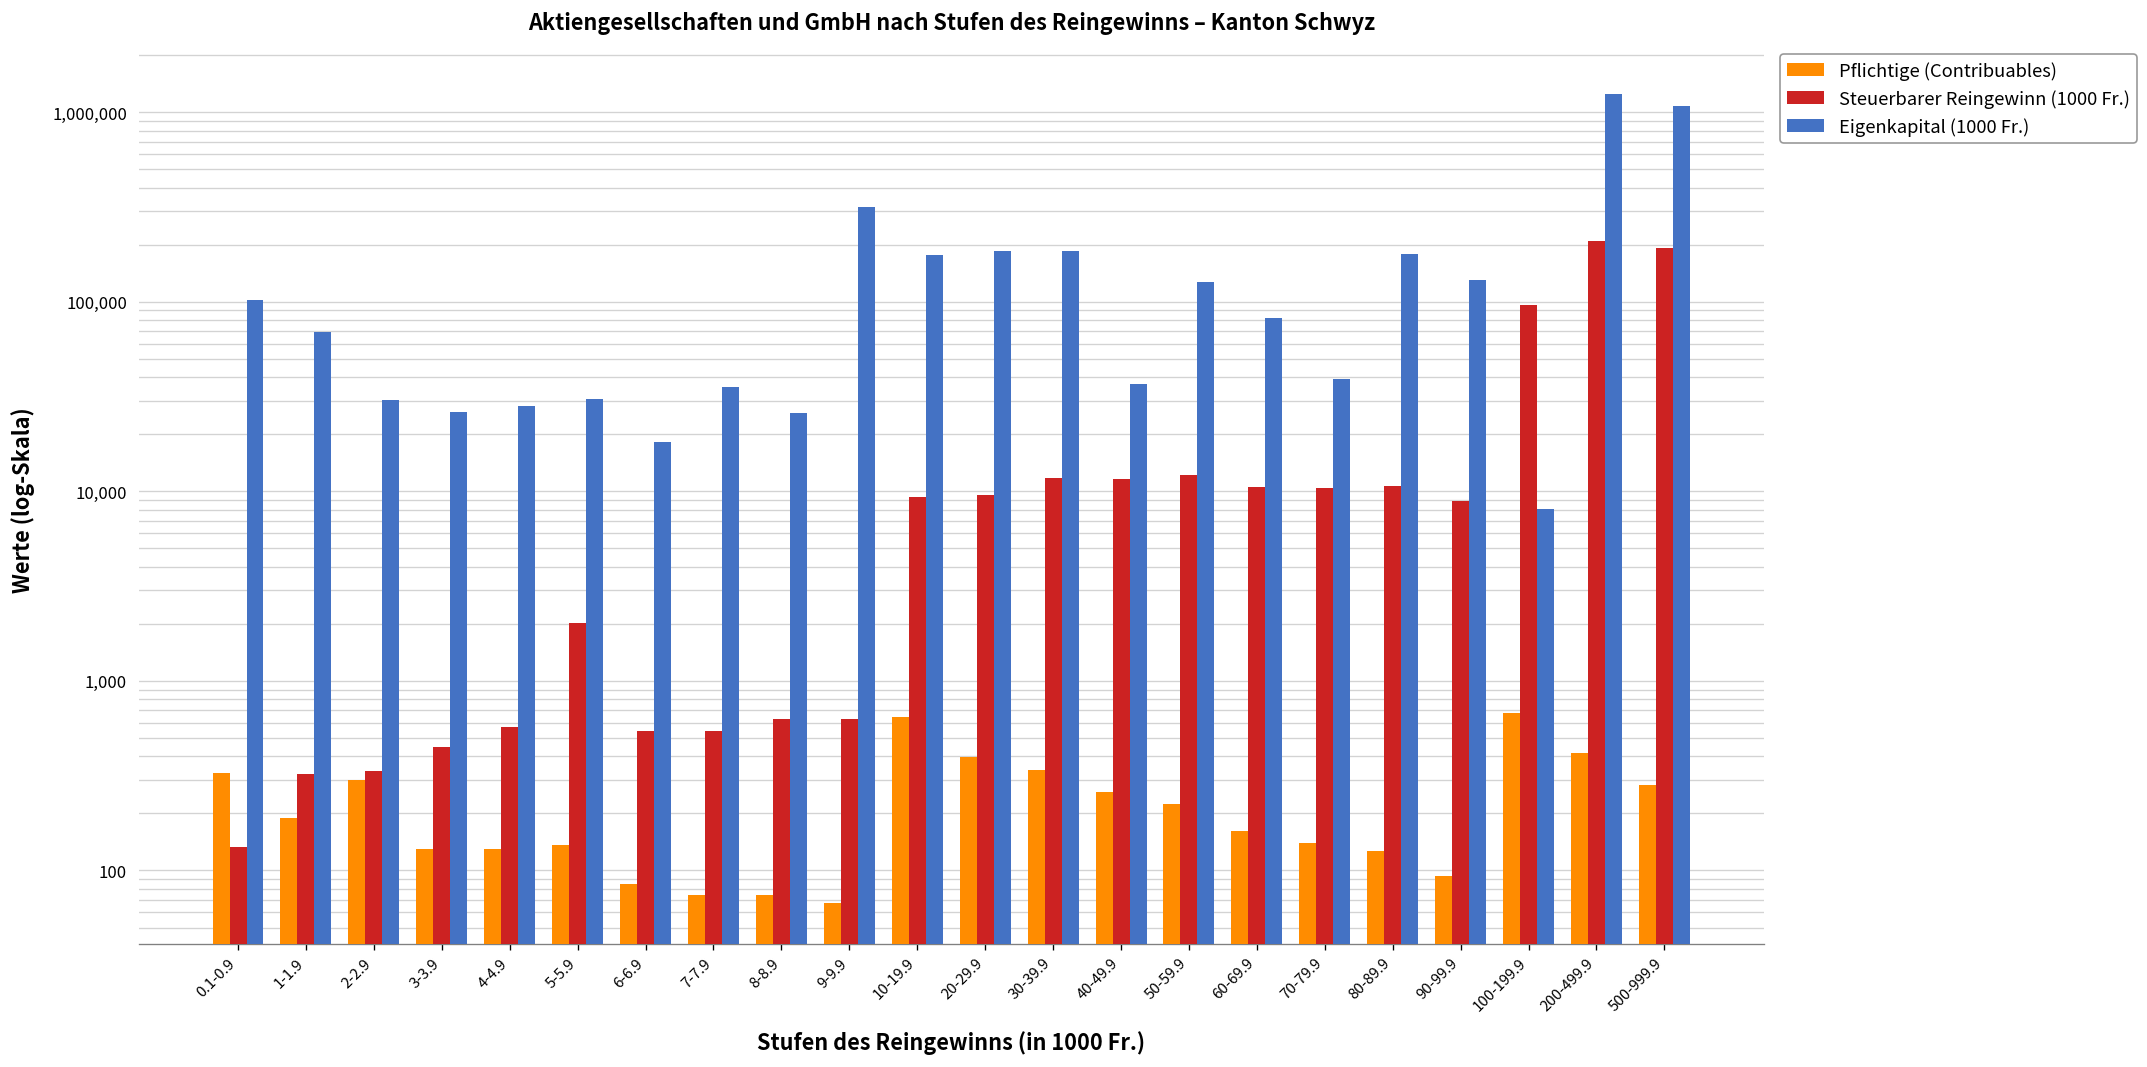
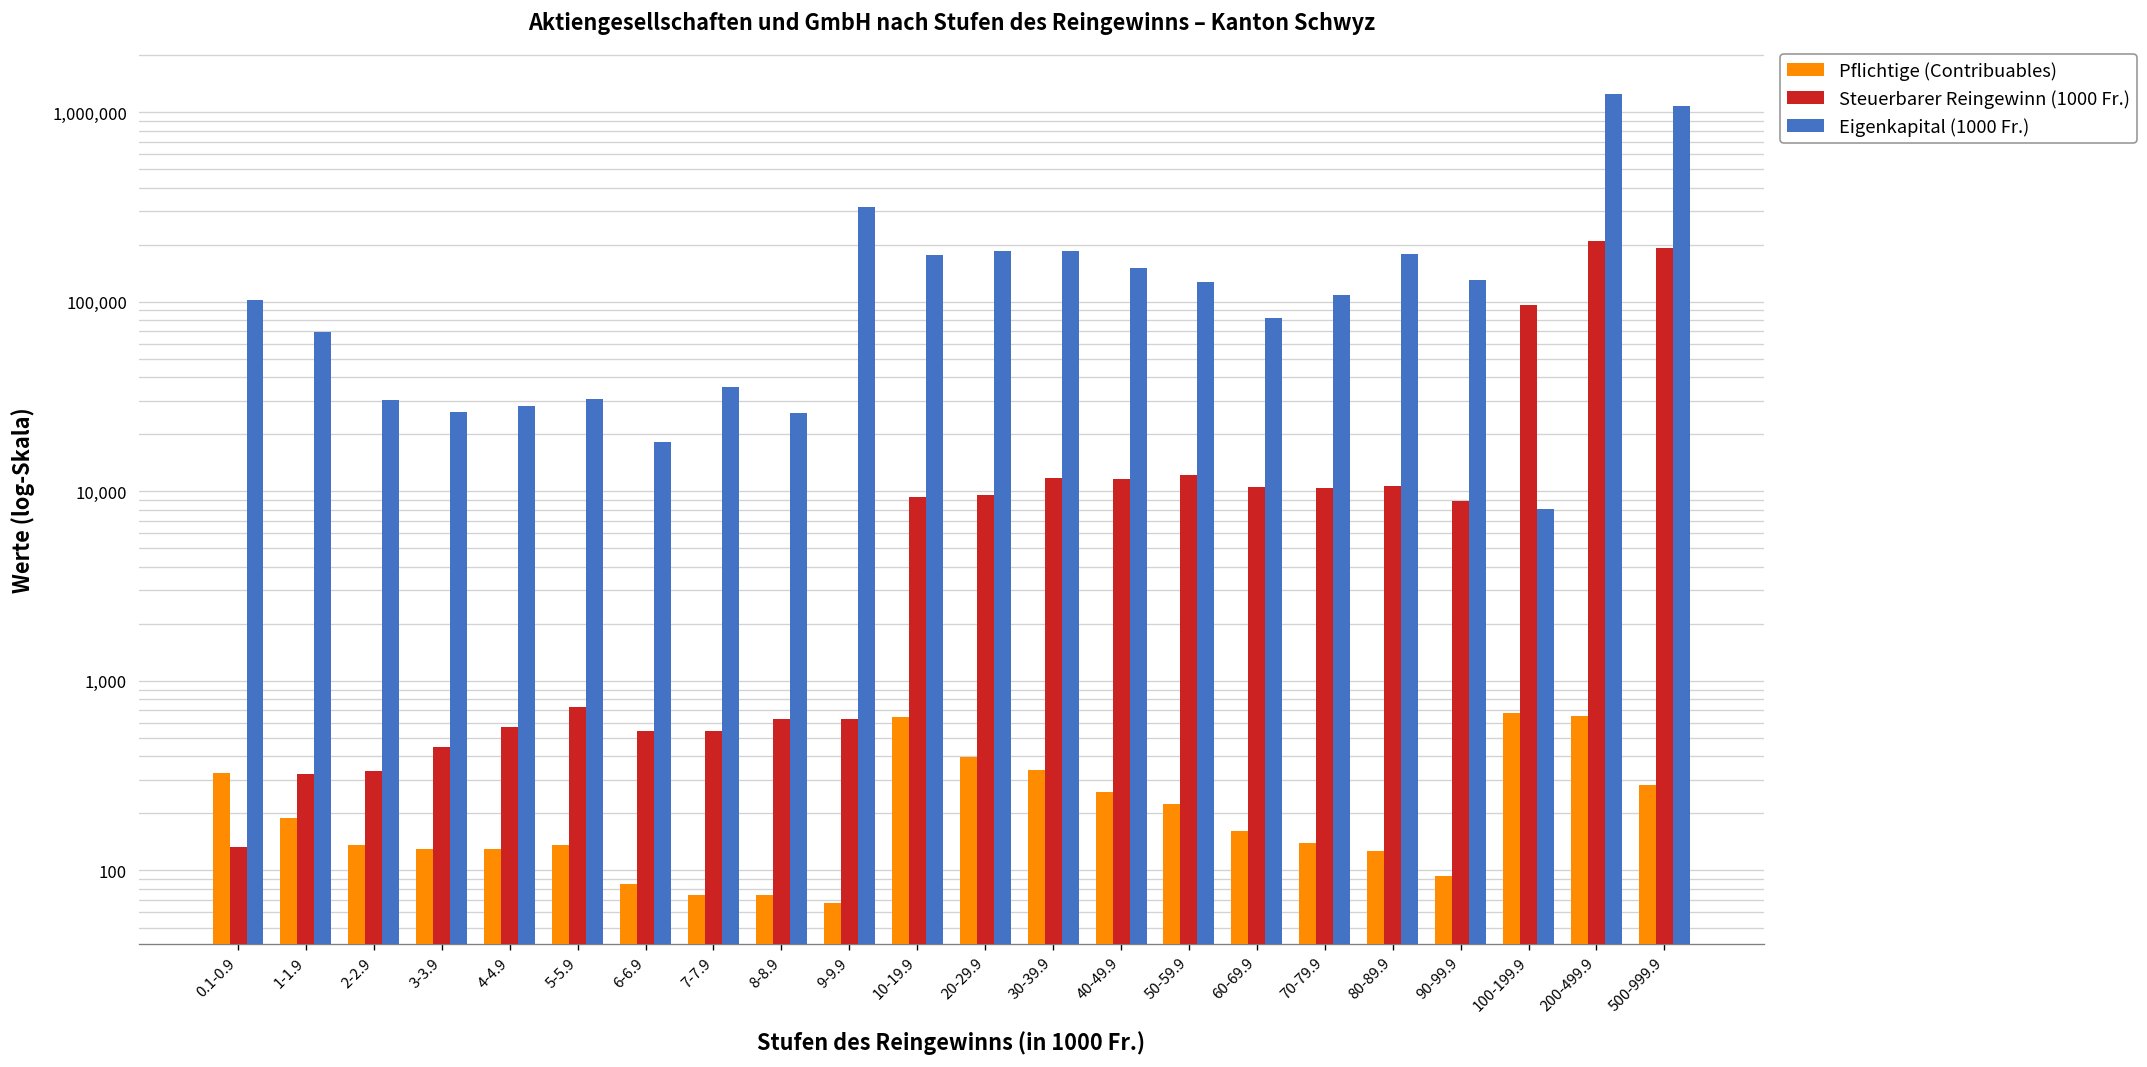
Pflichtige (Contribuables), 2-2.9: 300 -> 140
Steuerbarer Reingewinn (1000 Fr.), 5-5.9: 2,000 -> 700
Eigenkapital (1000 Fr.), 40-49.9: 37,000 -> 150,000
Eigenkapital (1000 Fr.), 70-79.9: 39,000 -> 110,000
Pflichtige (Contribuables), 200-499.9: 410 -> 650
